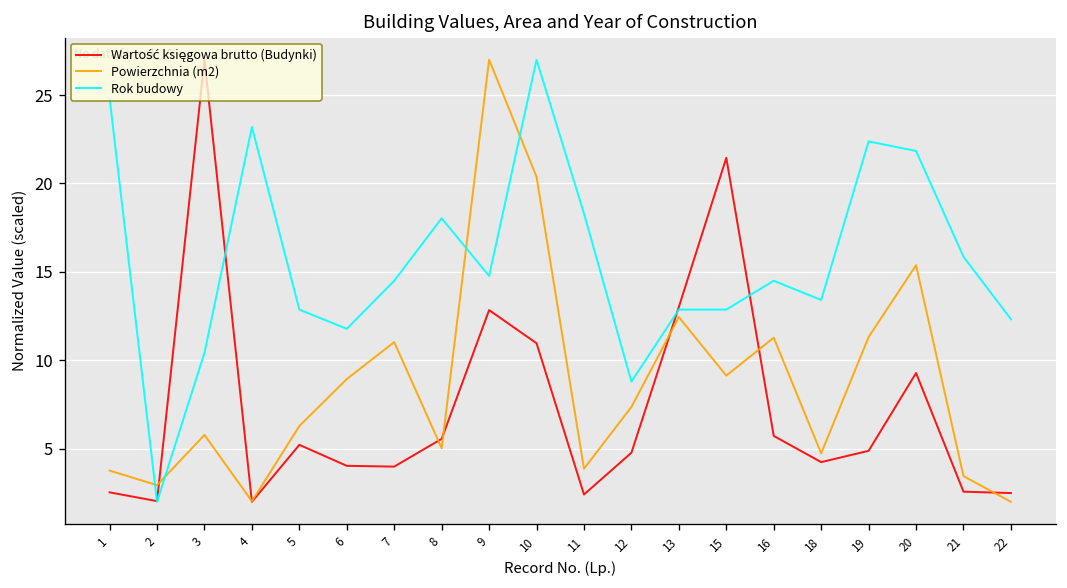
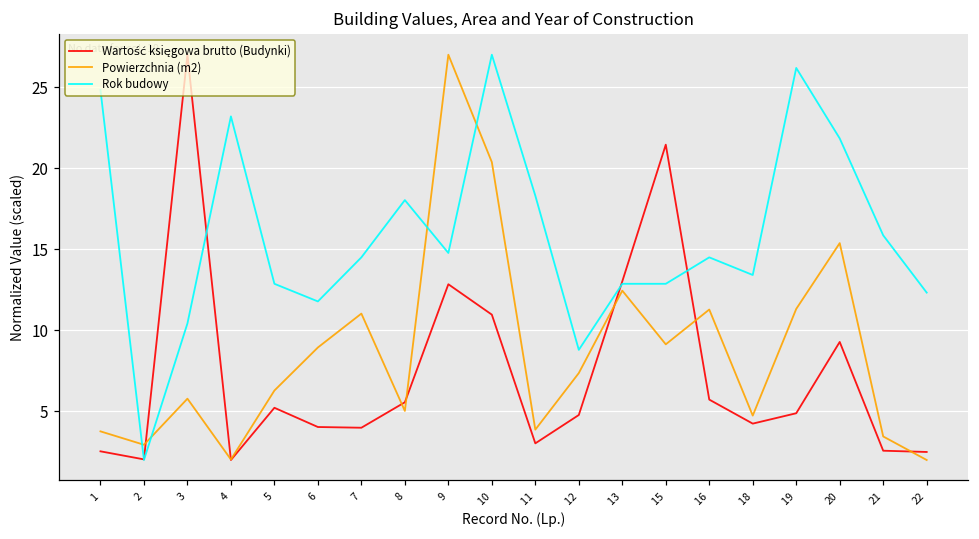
Wartość księgowa brutto (Budynki), 11: 2.4 -> 3.0
Rok budowy, 19: 22.4 -> 26.2
